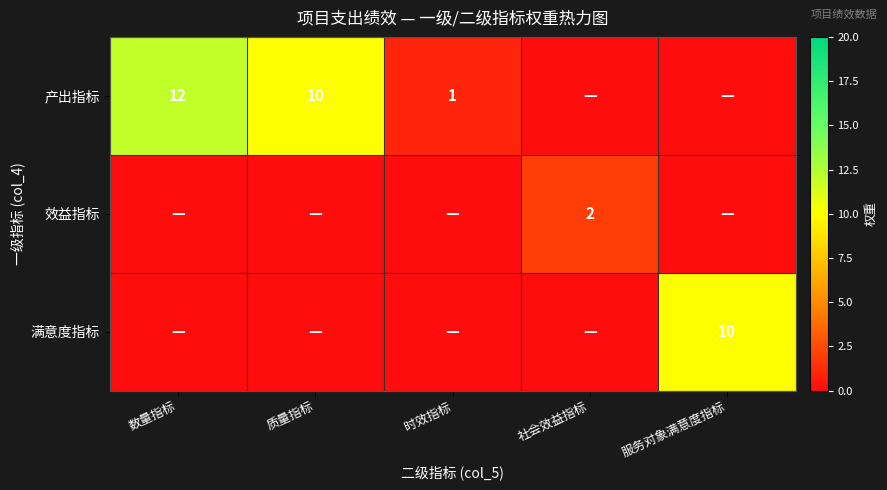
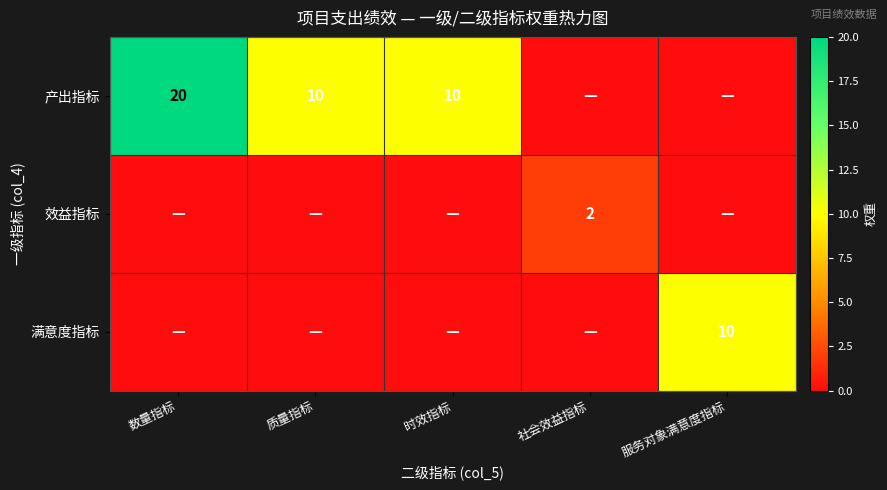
产出指标, 数量指标: 12 -> 20
产出指标, 时效指标: 1 -> 10
